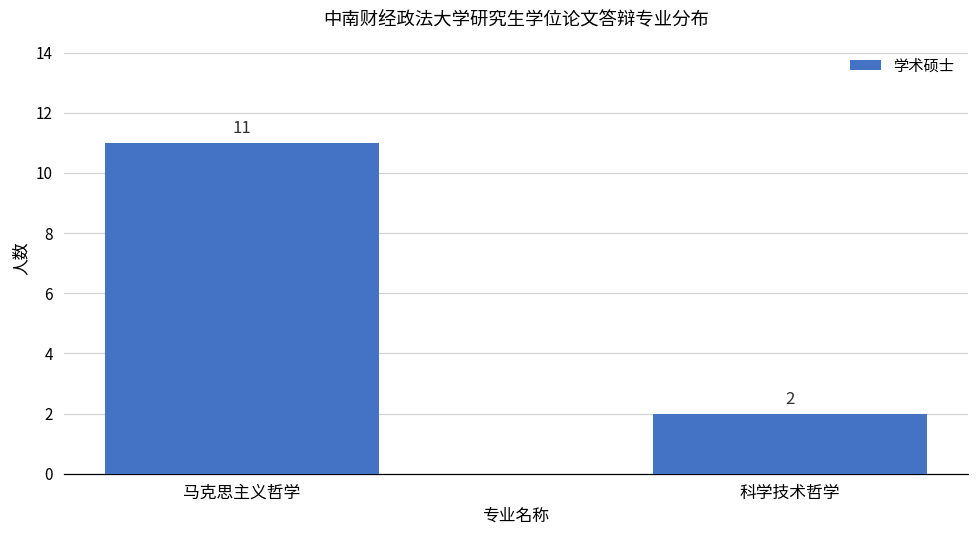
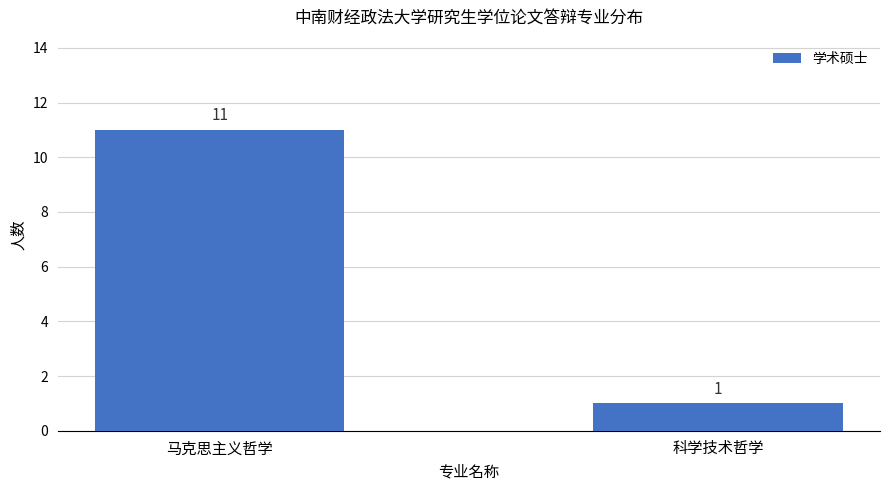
科学技术哲学: 2 -> 1
